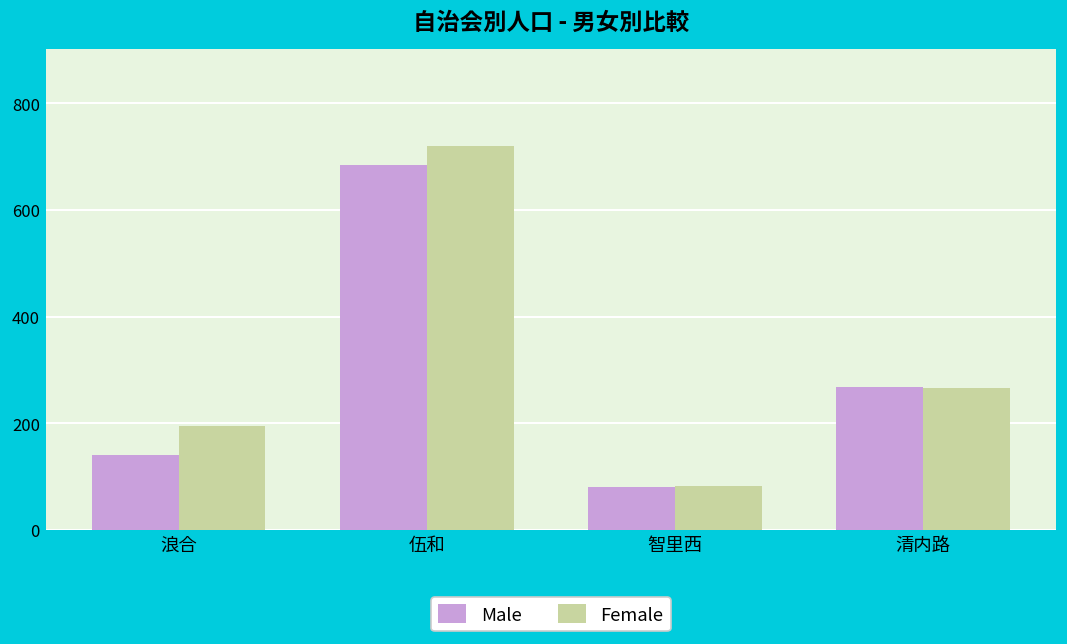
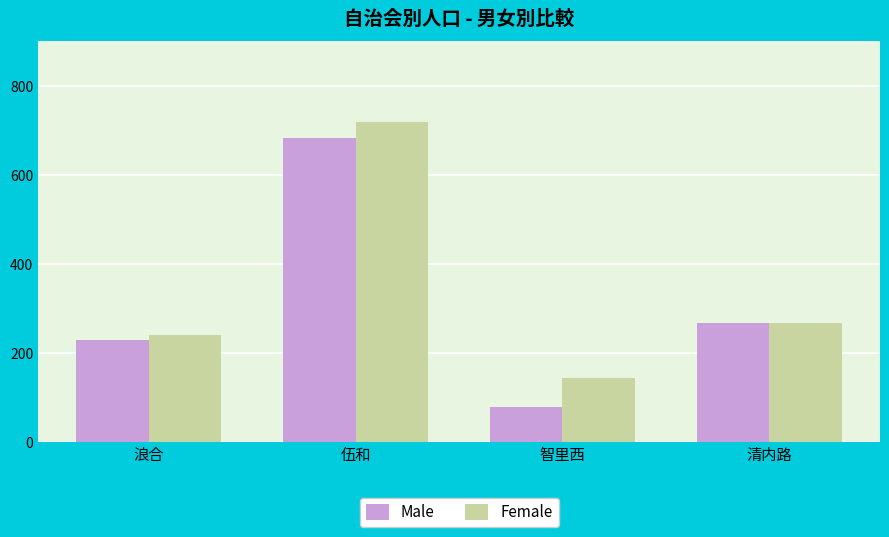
Male, 浪合: 140 -> 230
Female, 浪合: 200 -> 240
Female, 智里西: 80 -> 150
